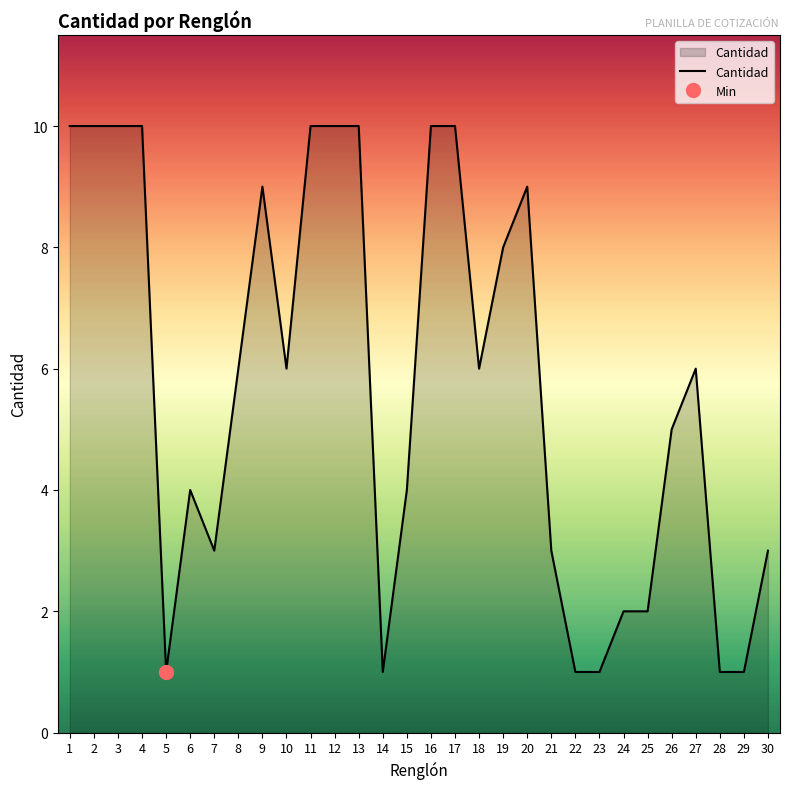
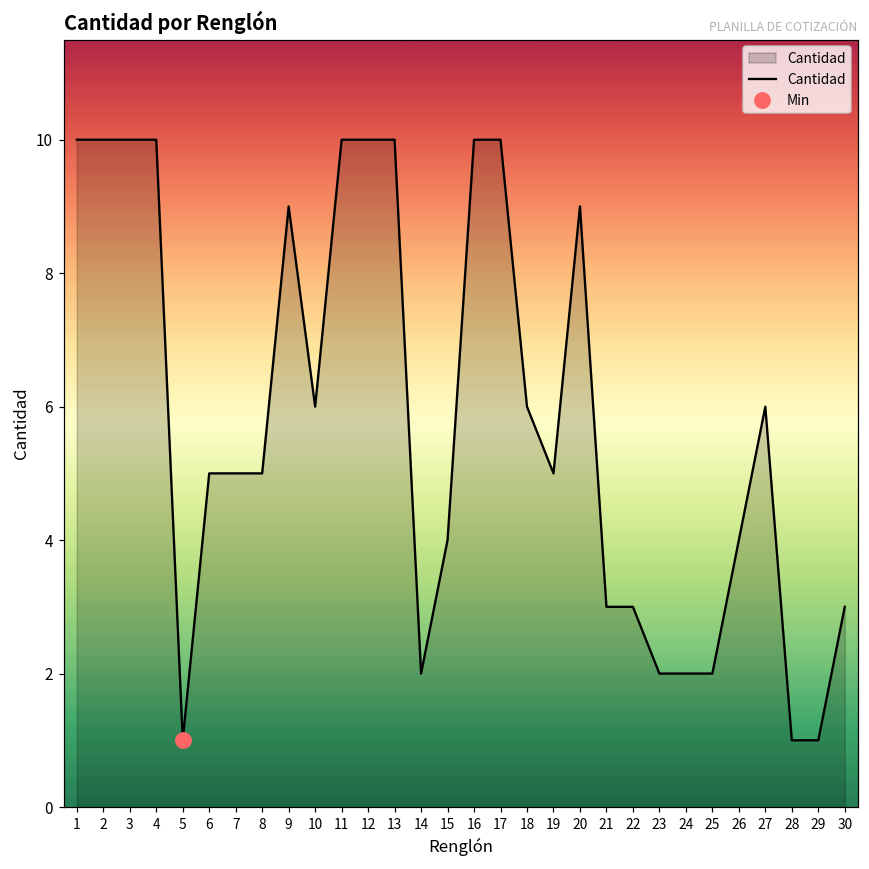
Cantidad, 6: 4 -> 5
Cantidad, 7: 3 -> 5
Cantidad, 8: 6 -> 5
Cantidad, 14: 1 -> 2
Cantidad, 19: 8 -> 5
Cantidad, 22: 1 -> 3
Cantidad, 23: 1 -> 2
Cantidad, 26: 5 -> 4
